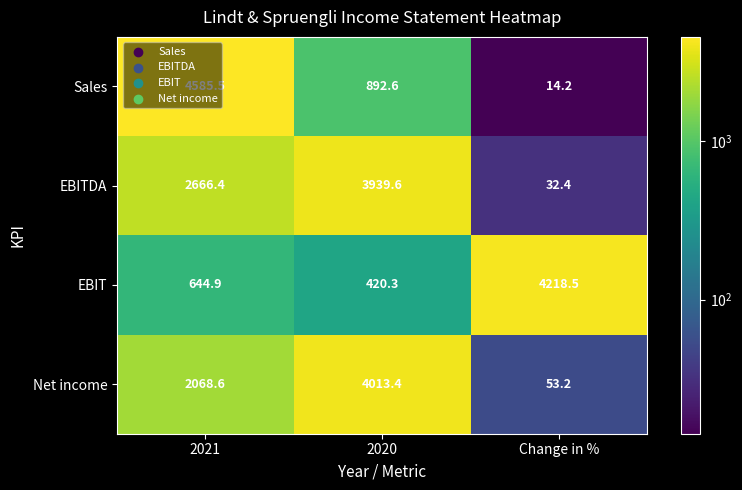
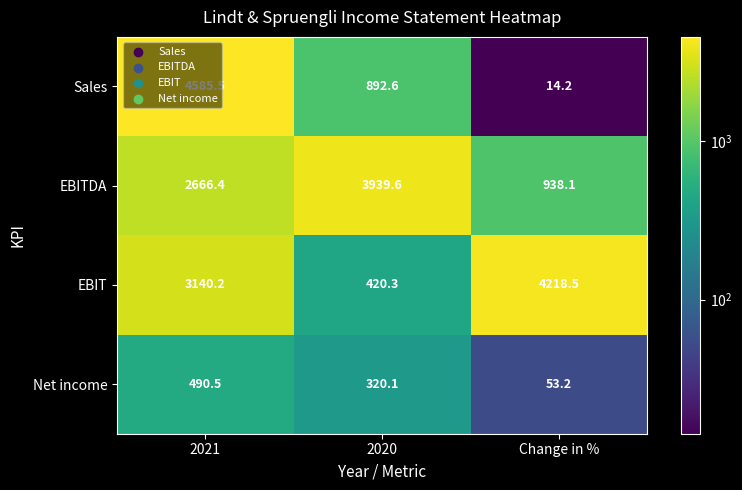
EBITDA, Change in %: 32.4 -> 938.1
EBIT, 2021: 644.9 -> 3140.2
Net income, 2021: 2068.6 -> 490.5
Net income, 2020: 4013.4 -> 320.1
